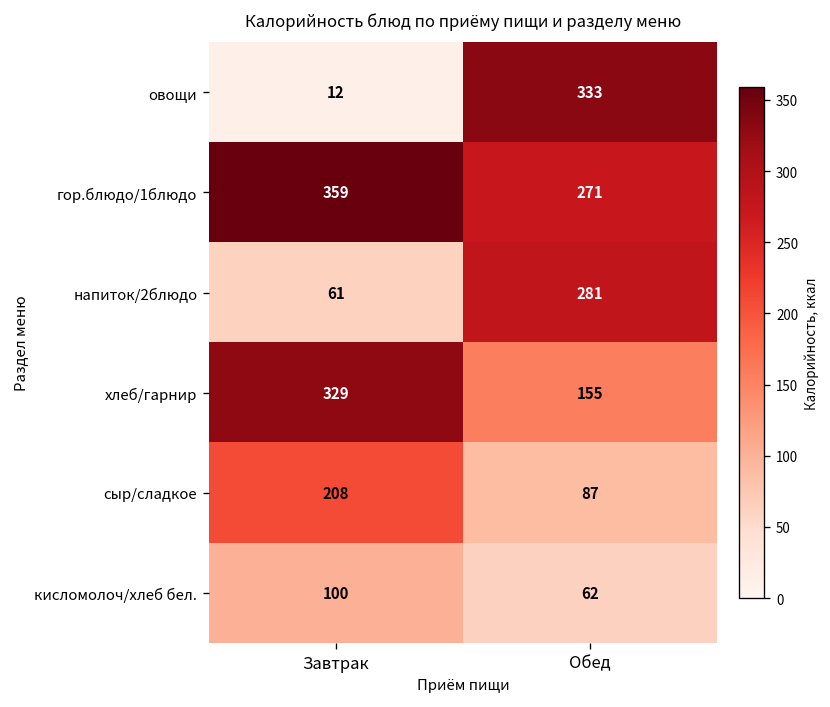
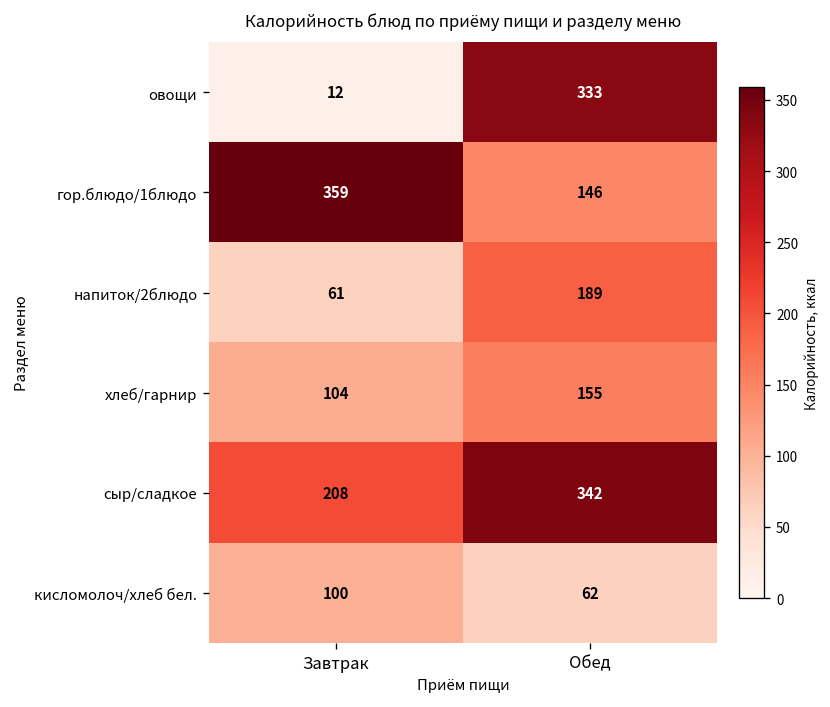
гор.блюдо/1блюдо, Обед: 271 -> 146
напиток/2блюдо, Обед: 281 -> 189
хлеб/гарнир, Завтрак: 329 -> 104
сыр/сладкое, Обед: 87 -> 342
